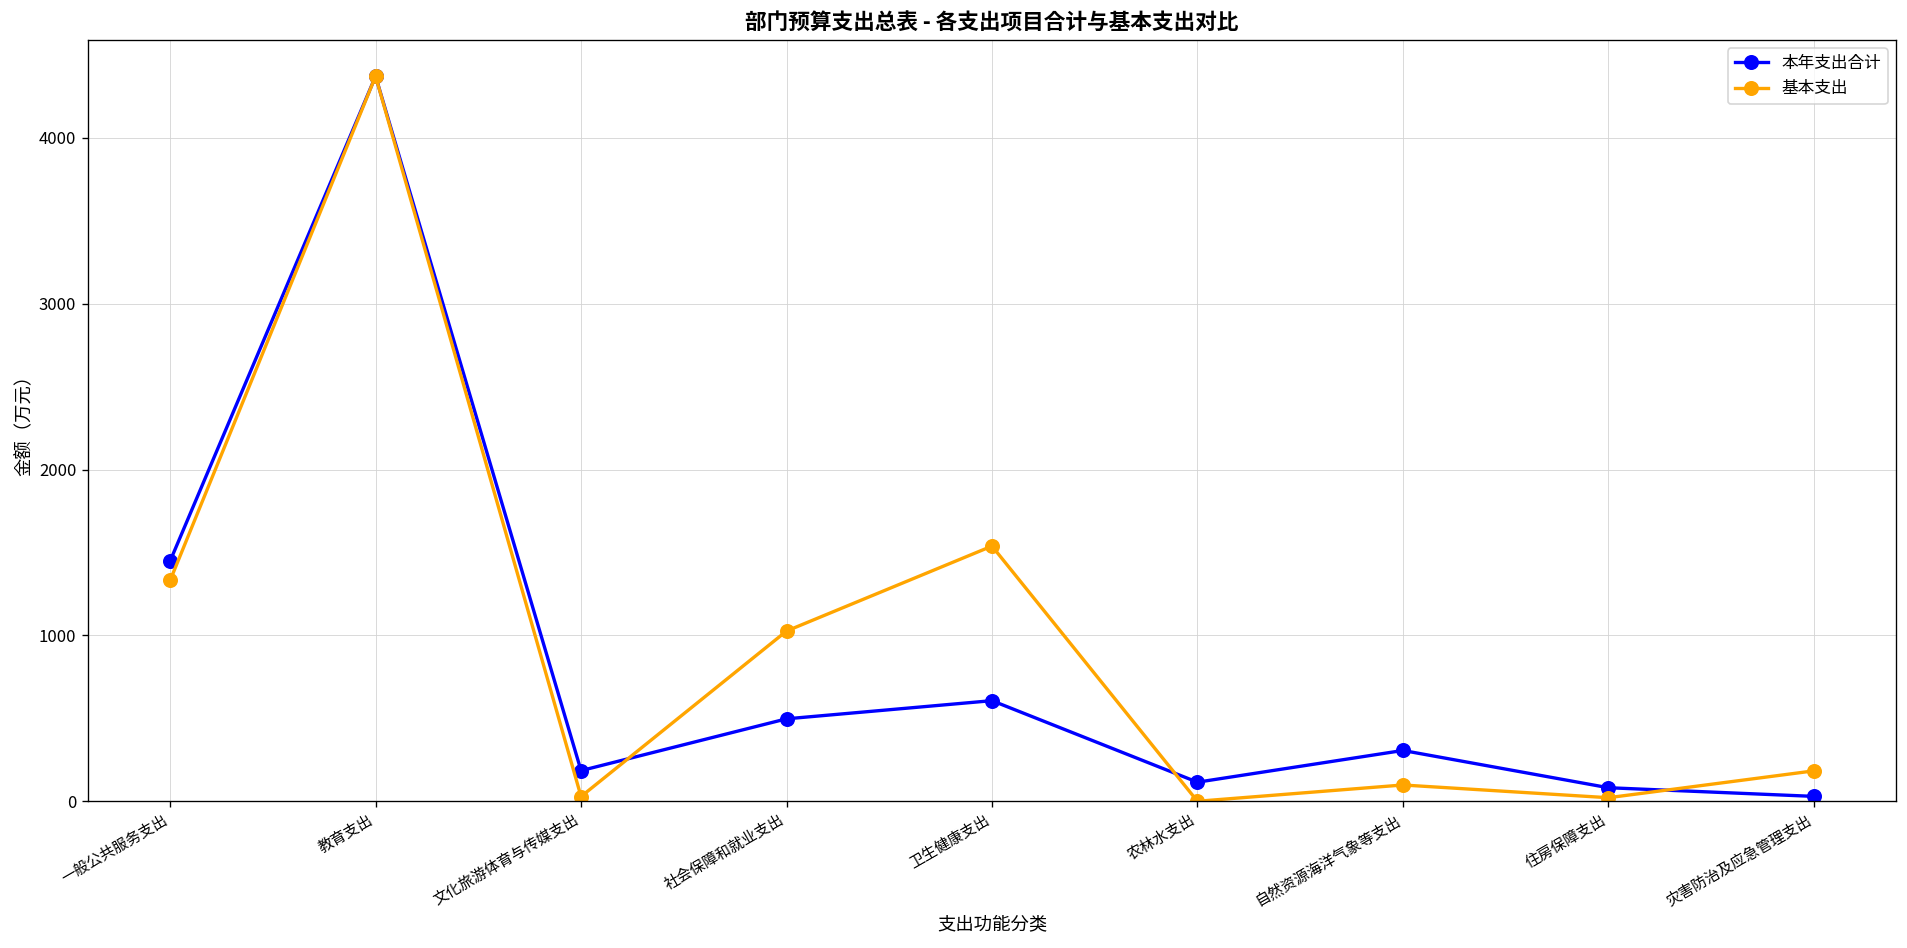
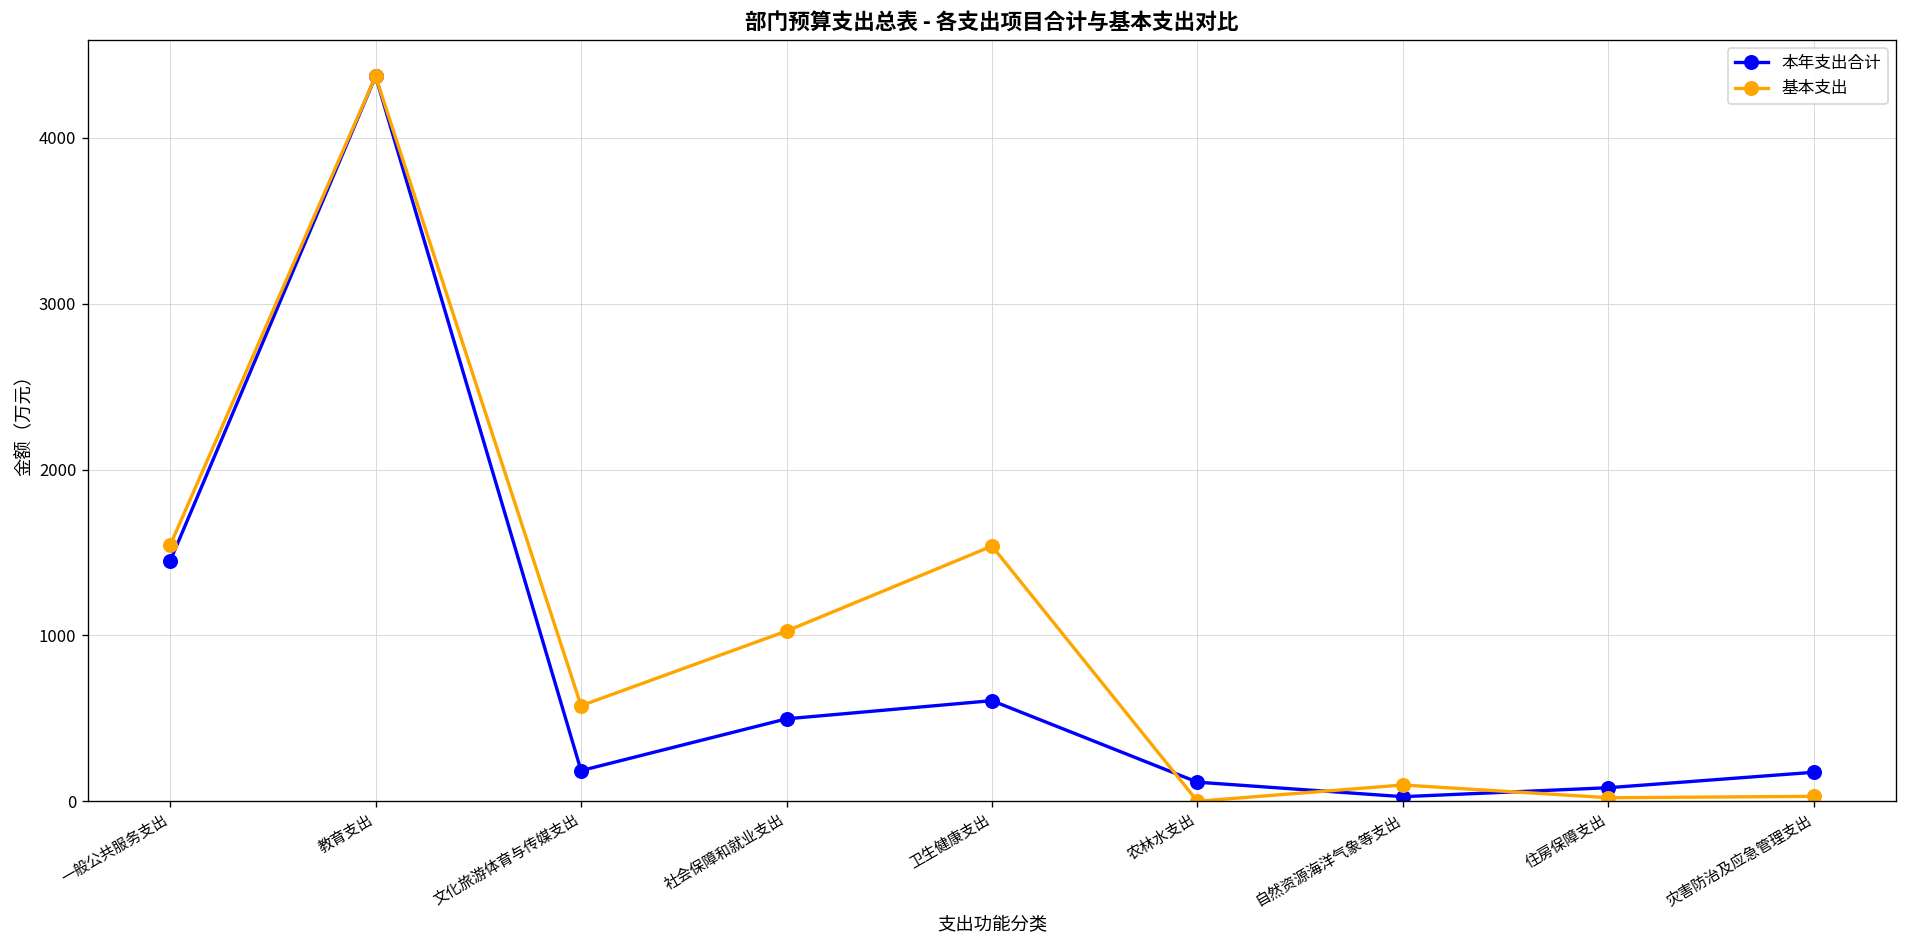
基本支出, 一般公共服务支出: 1330 -> 1540
基本支出, 文化旅游体育与传媒支出: 30 -> 580
本年支出合计, 自然资源海洋气象等支出: 310 -> 30
本年支出合计, 灾害防治及应急管理支出: 30 -> 170
基本支出, 灾害防治及应急管理支出: 180 -> 30
